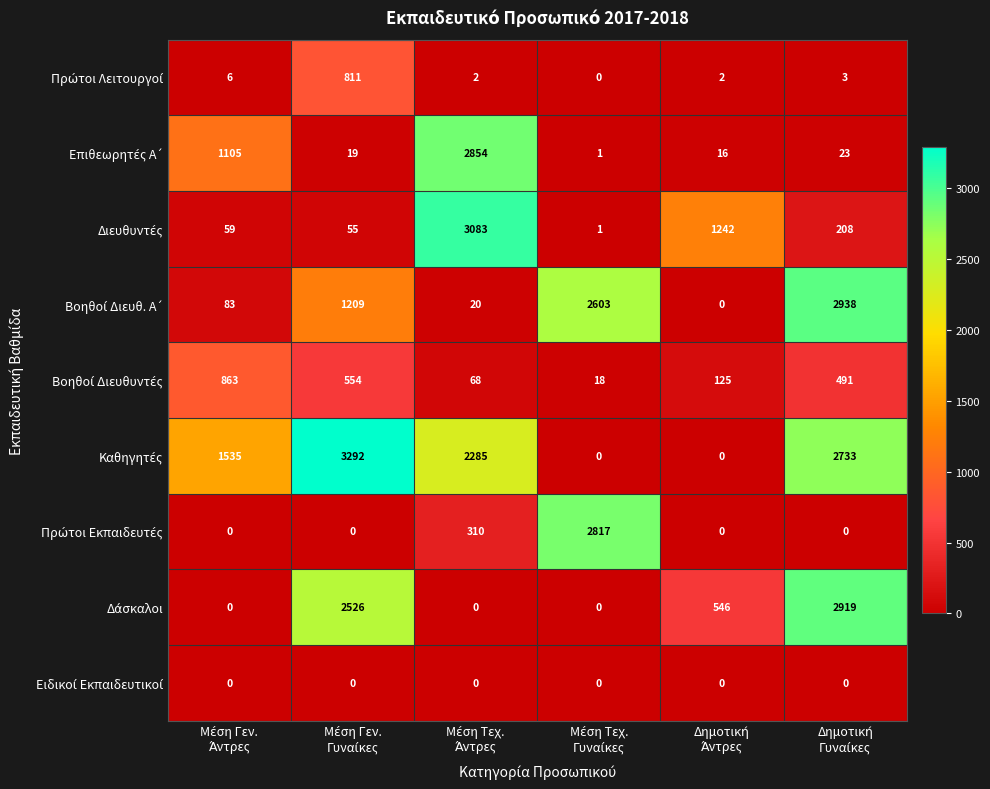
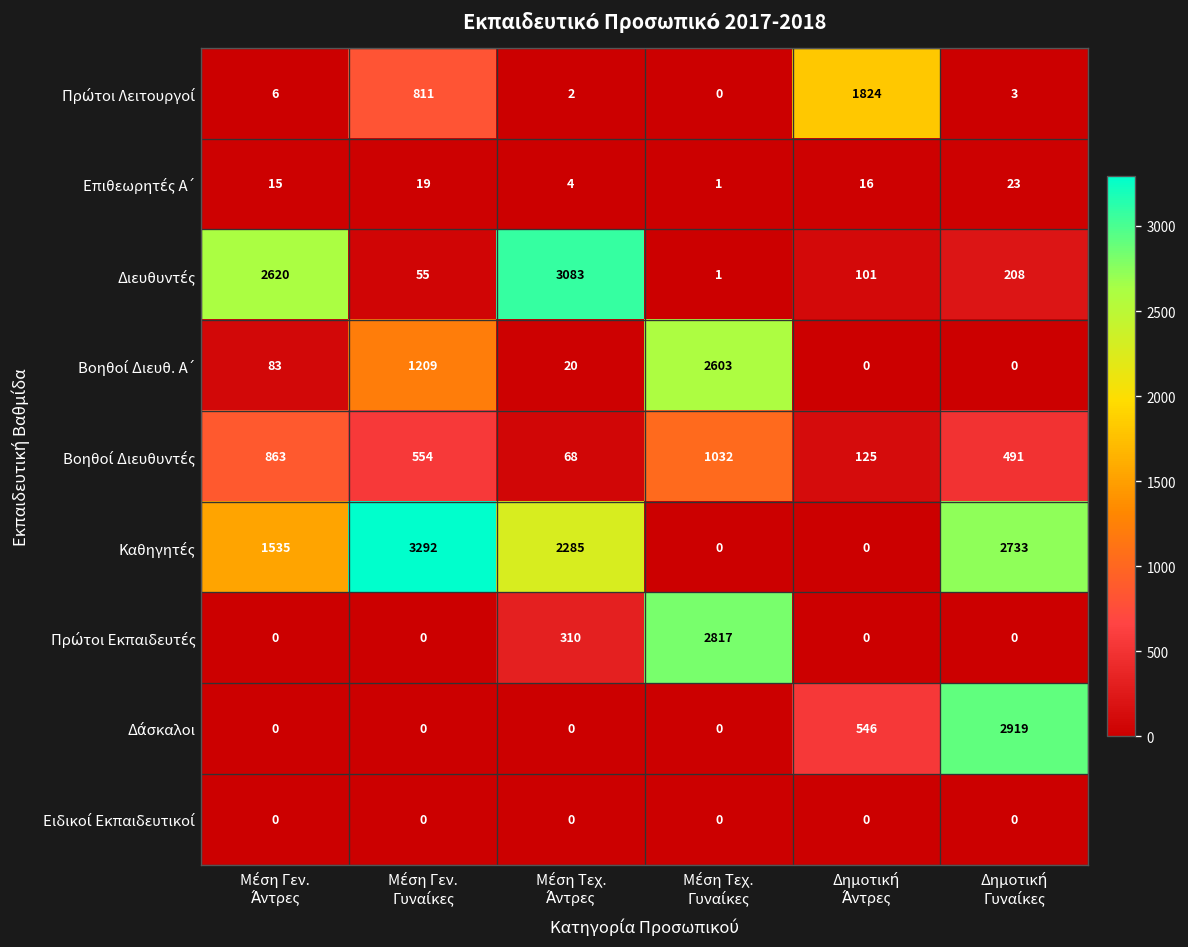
Πρώτοι Λειτουργοί, Δημοτική Άντρες: 2 -> 1824
Επιθεωρητές Α΄, Μέση Γεν. Άντρες: 1105 -> 15
Επιθεωρητές Α΄, Μέση Τεχ. Άντρες: 2854 -> 4
Διευθυντές, Μέση Γεν. Άντρες: 59 -> 2620
Διευθυντές, Δημοτική Άντρες: 1242 -> 101
Βοηθοί Διευθ. Α΄, Δημοτική Γυναίκες: 2938 -> 0
Βοηθοί Διευθυντές, Μέση Τεχ. Γυναίκες: 18 -> 1032
Δάσκαλοι, Μέση Γεν. Γυναίκες: 2526 -> 0
